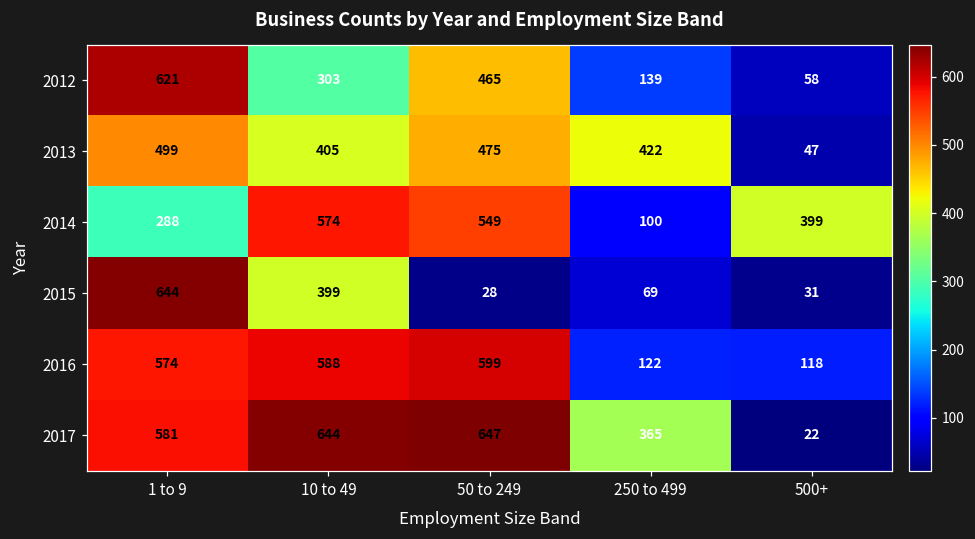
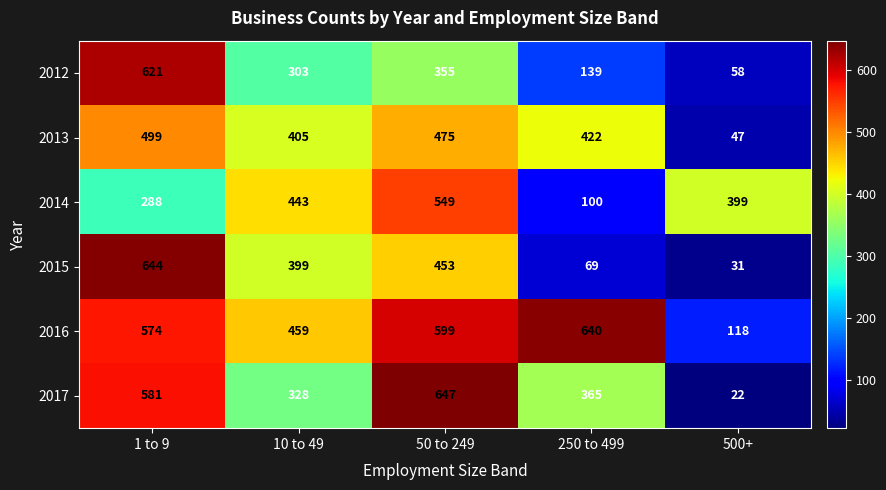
2012, 50 to 249: 465 -> 355
2014, 10 to 49: 574 -> 443
2015, 50 to 249: 28 -> 453
2016, 10 to 49: 588 -> 459
2016, 250 to 499: 122 -> 640
2017, 10 to 49: 644 -> 328
